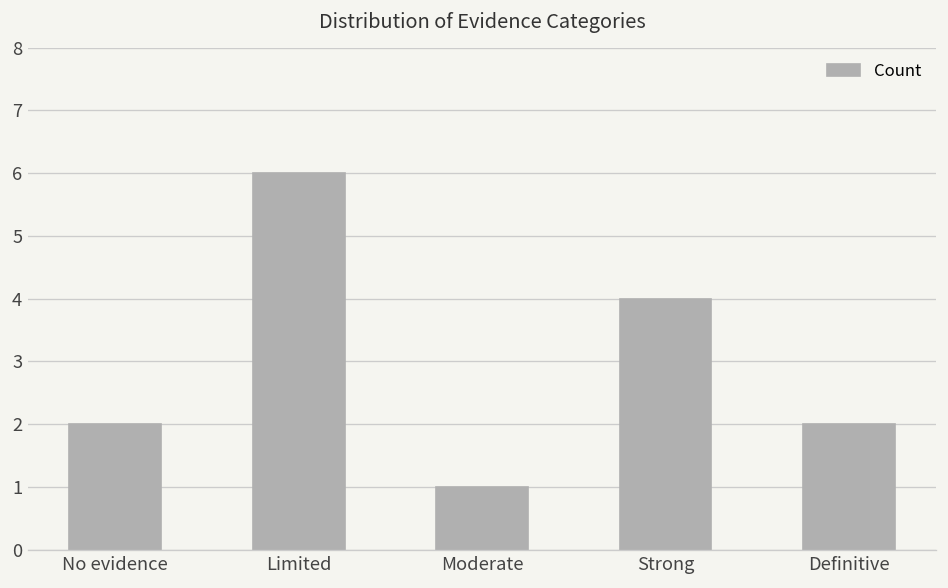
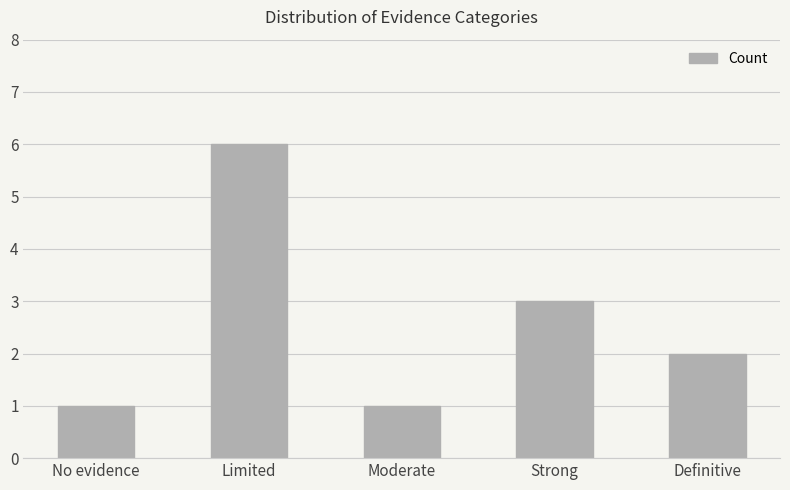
No evidence: 2 -> 1
Strong: 4 -> 3
